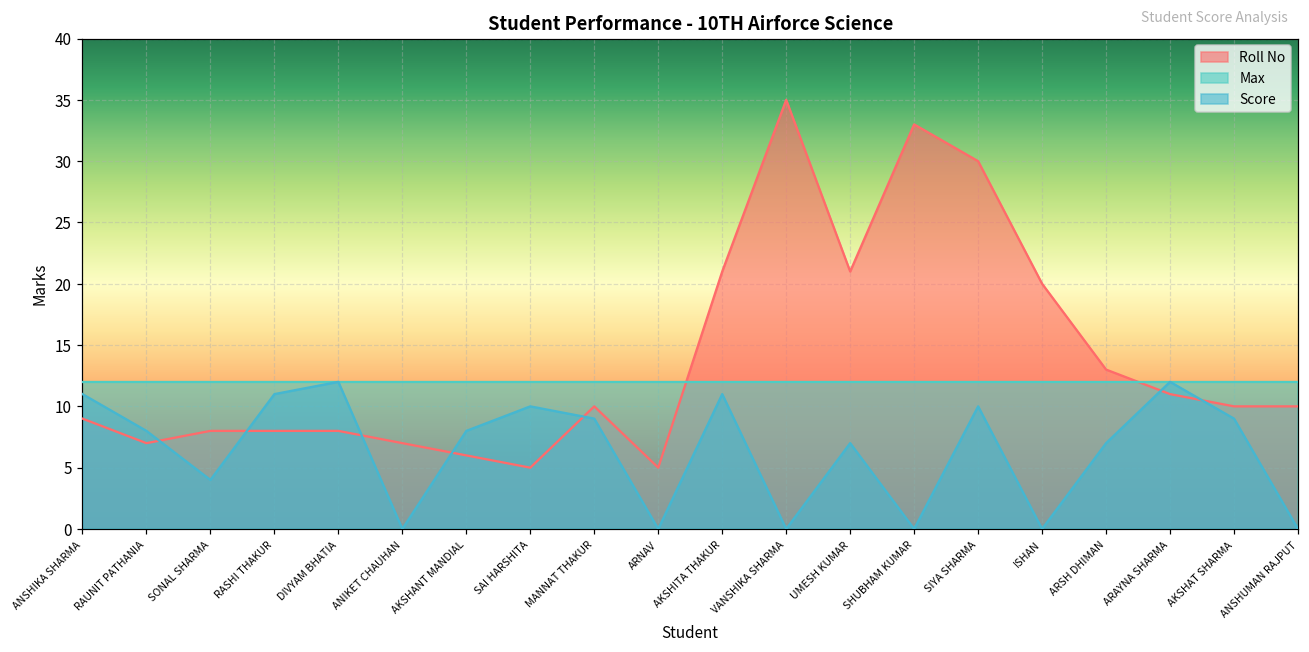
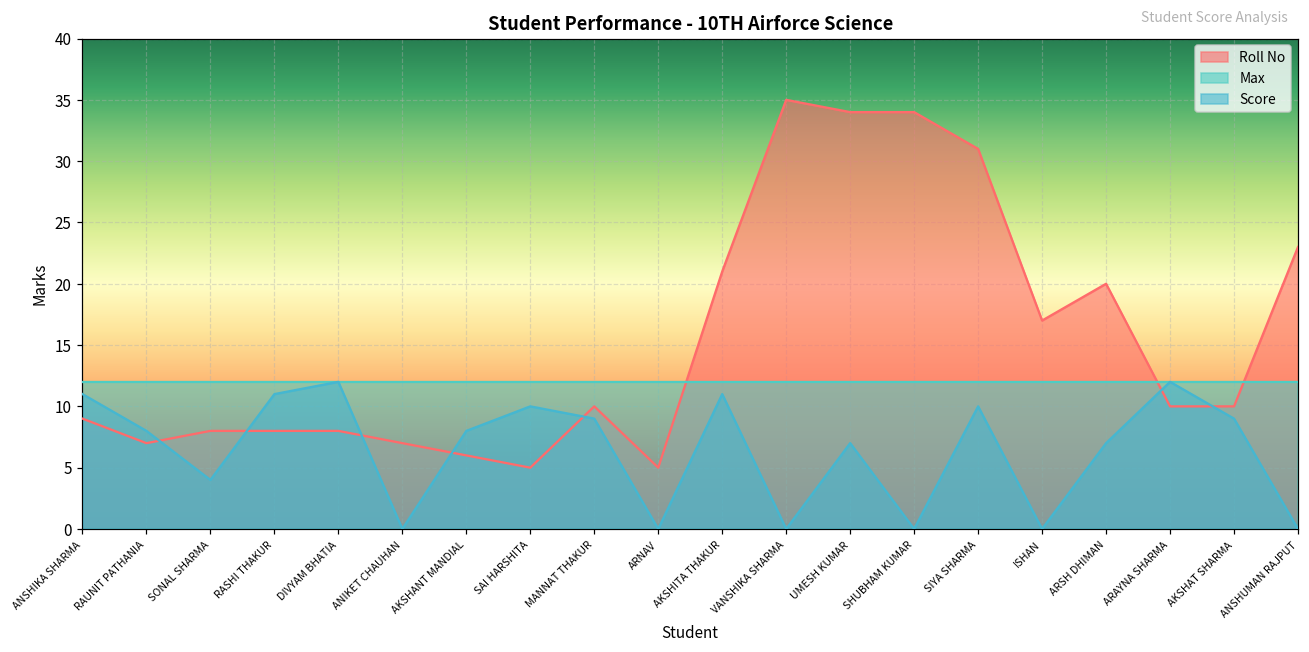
Roll No, UMESH KUMAR: 21 -> 34
Roll No, SHUBHAM KUMAR: 33 -> 34
Roll No, SIYA SHARMA: 30 -> 31
Roll No, ISHAN: 20 -> 17
Roll No, ARSH DHIMAN: 13 -> 20
Roll No, ARAYNA SHARMA: 11 -> 10
Roll No, ANSHUMAN RAJPUT: 10 -> 23
